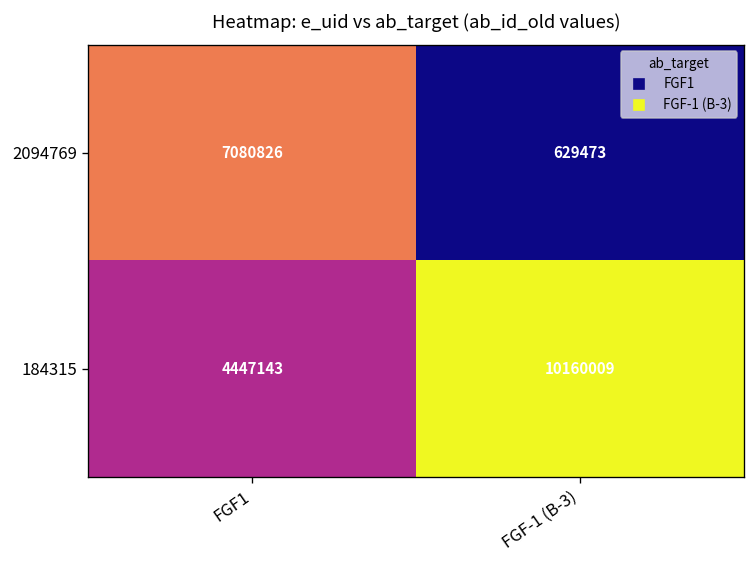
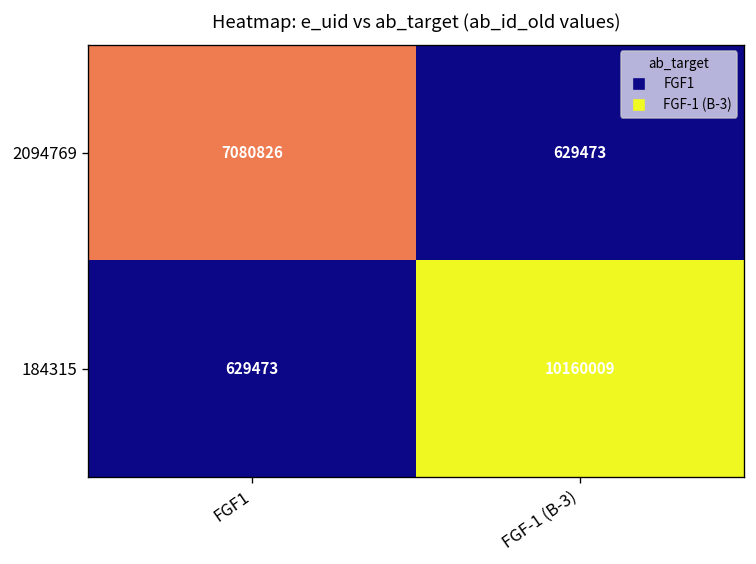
184315, FGF1: 4447143 -> 629473
